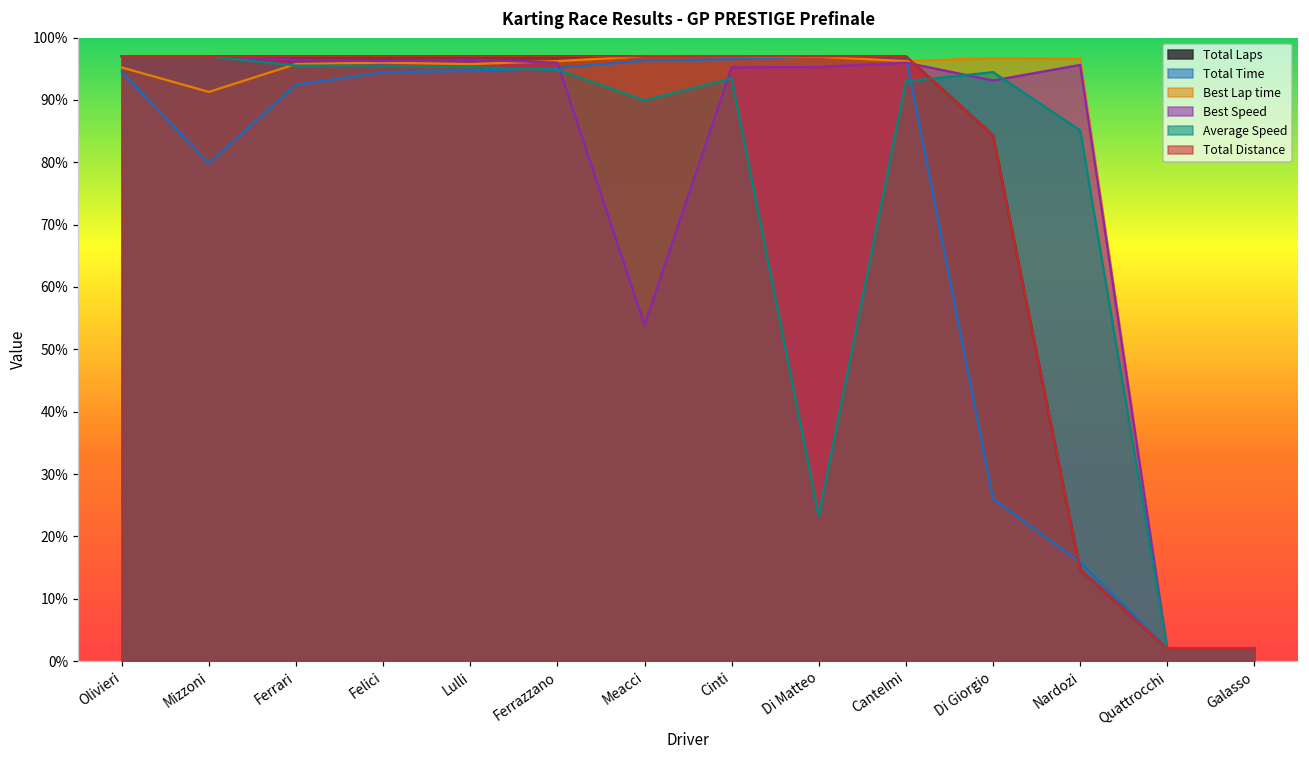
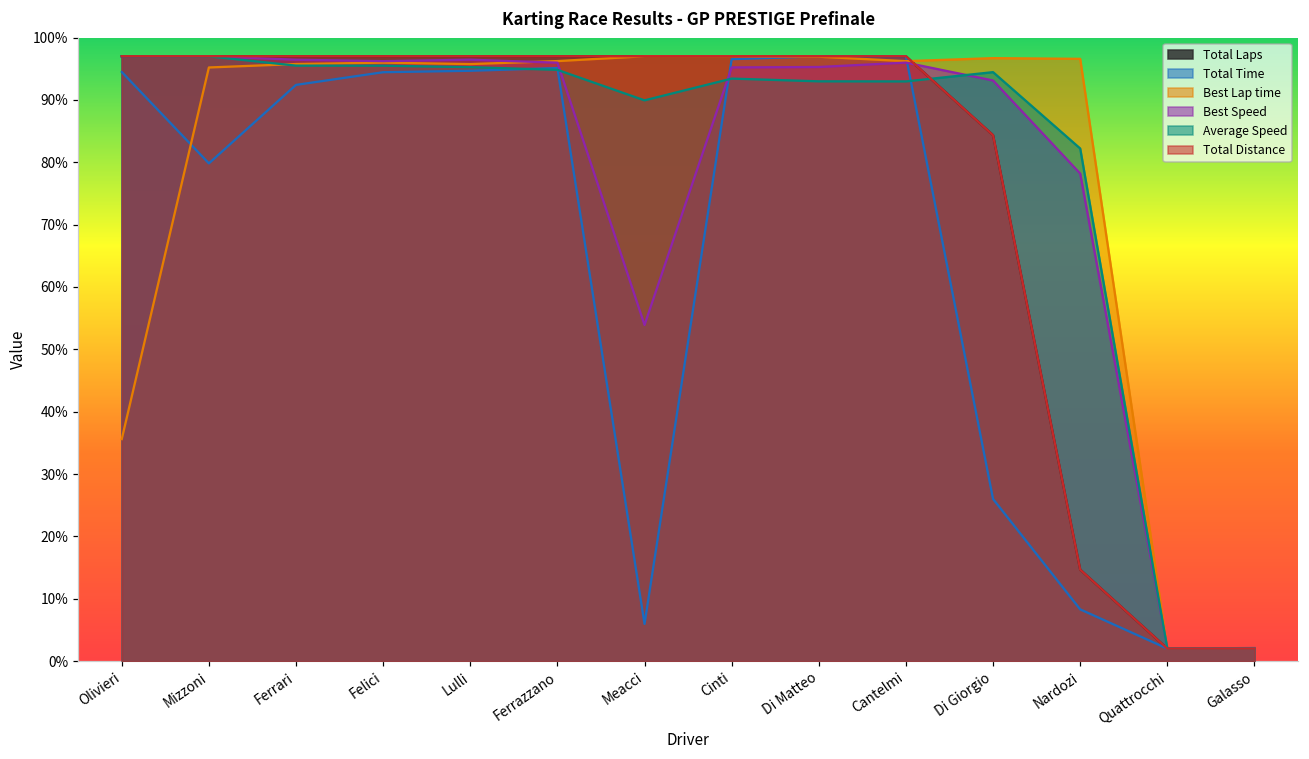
Best Lap time, Olivieri: 95% -> 36%
Best Lap time, Mizzoni: 91% -> 95%
Total Time, Meacci: 96% -> 6%
Average Speed, Di Matteo: 23% -> 93%
Total Time, Nardozi: 16% -> 8%
Best Speed, Nardozi: 96% -> 78%
Average Speed, Nardozi: 85% -> 82%
